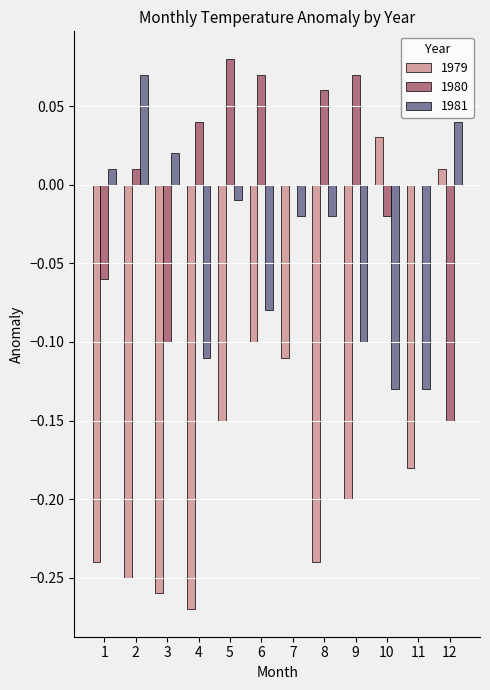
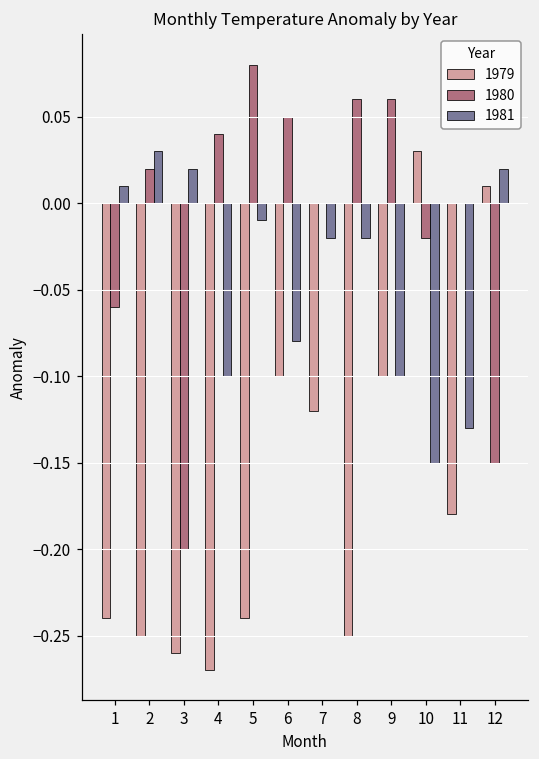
1980, 2: 0.01 -> 0.02
1981, 2: 0.07 -> 0.03
1980, 3: -0.1 -> -0.2
1981, 4: -0.11 -> -0.10
1979, 5: -0.15 -> -0.24
1980, 6: 0.07 -> 0.05
1979, 7: -0.11 -> -0.12
1979, 8: -0.24 -> -0.25
1979, 9: -0.2 -> -0.1
1980, 9: 0.07 -> 0.06
1981, 10: -0.13 -> -0.15
1981, 12: 0.04 -> 0.02
